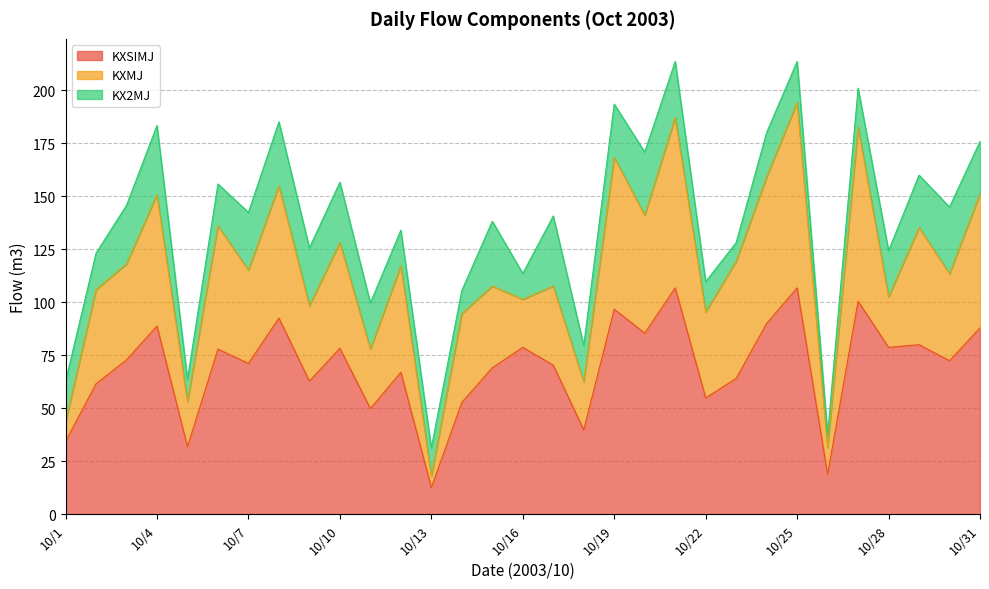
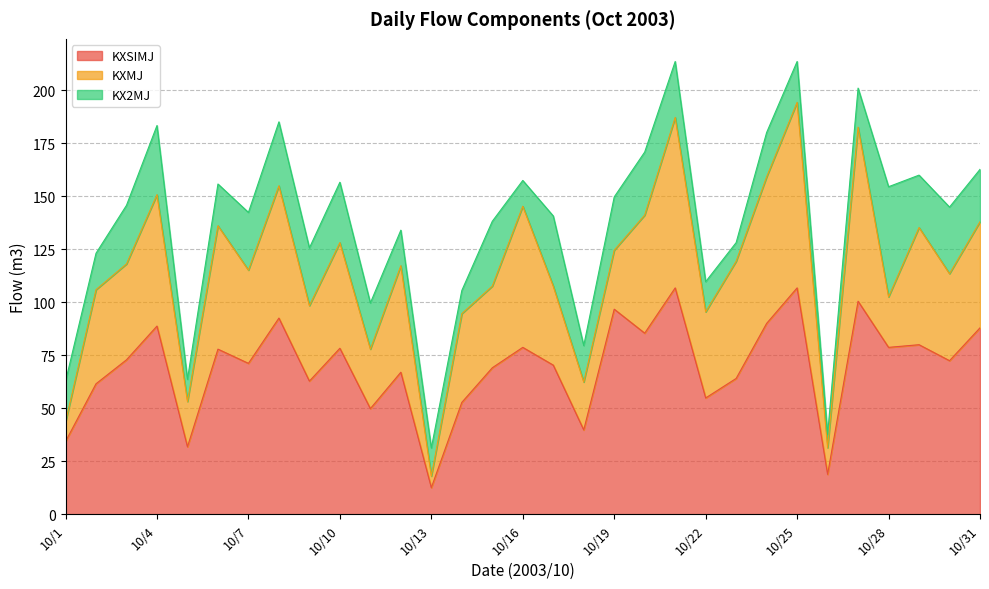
KXMJ, 10/16: 23 -> 67
KXMJ, 10/19: 72 -> 28
KX2MJ, 10/28: 22 -> 52
KXMJ, 10/31: 63 -> 50
